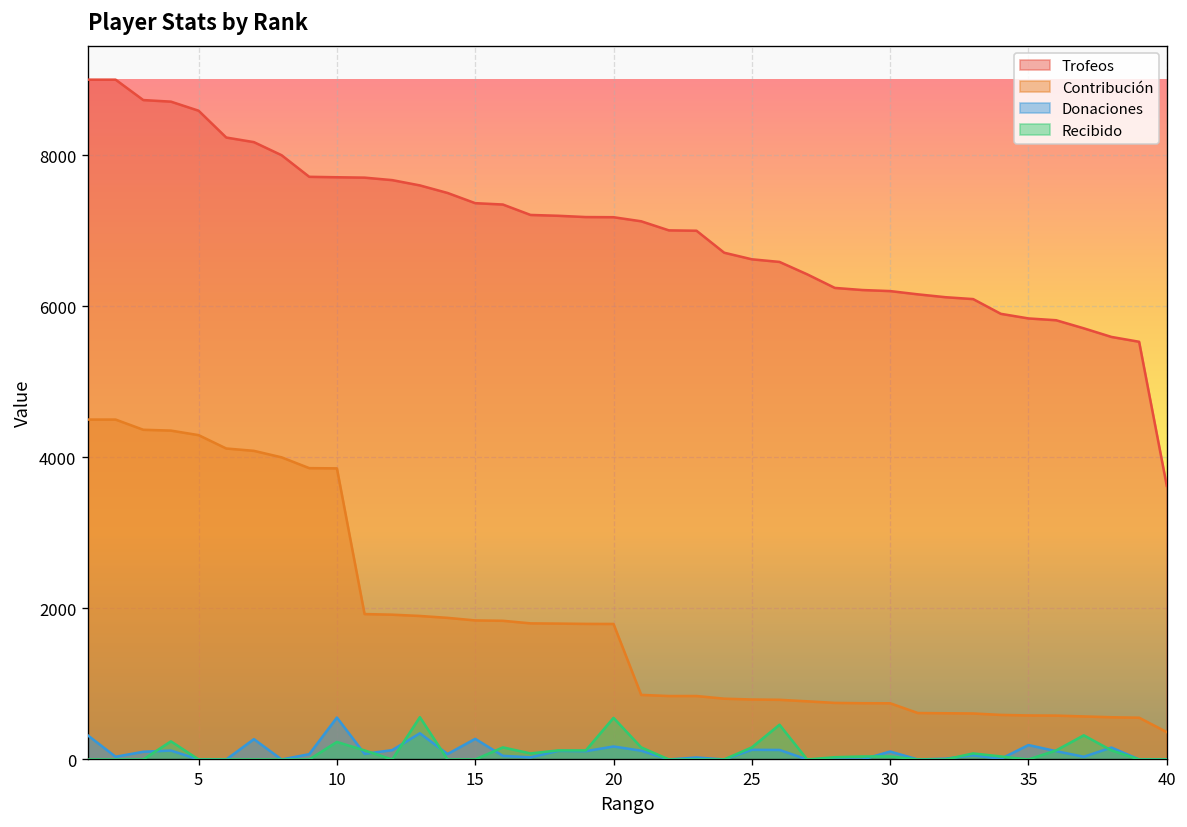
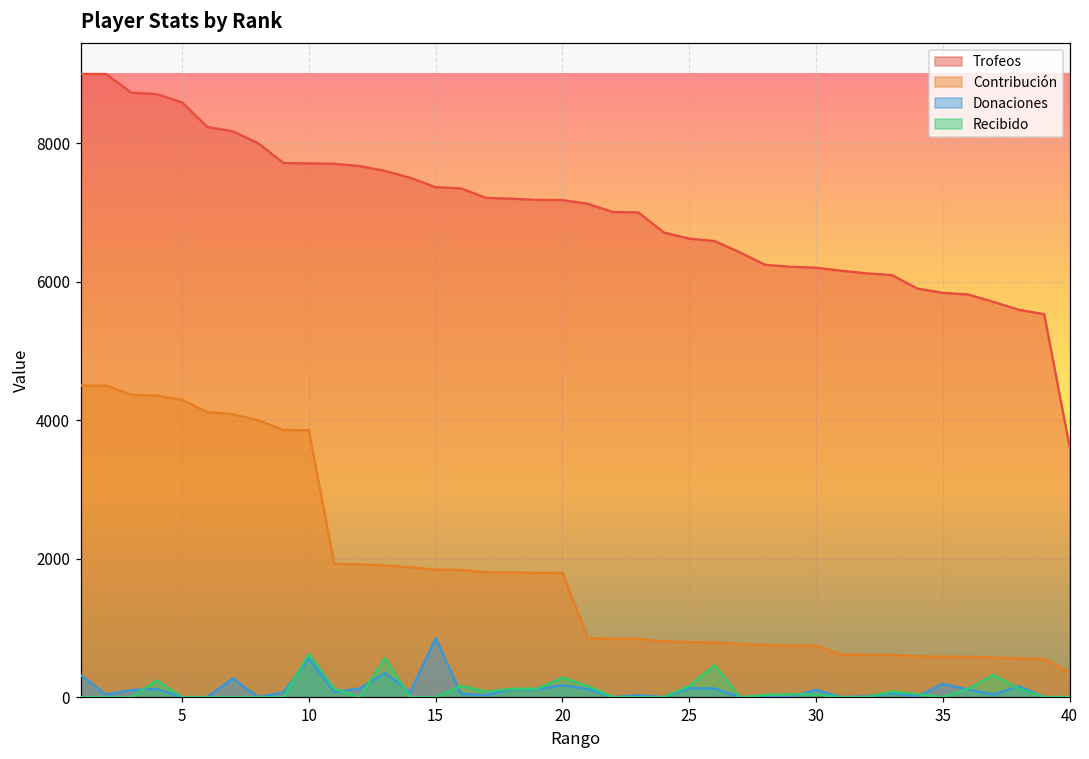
Recibido, 10: 200 -> 600
Donaciones, 15: 300 -> 900
Recibido, 20: 600 -> 300
